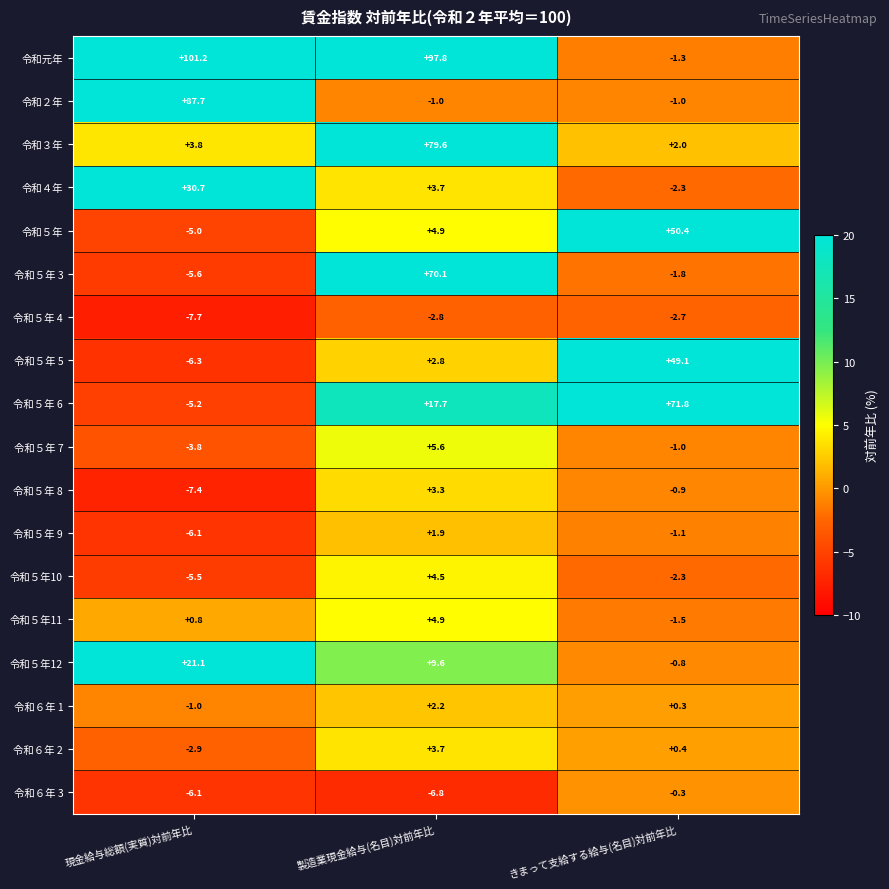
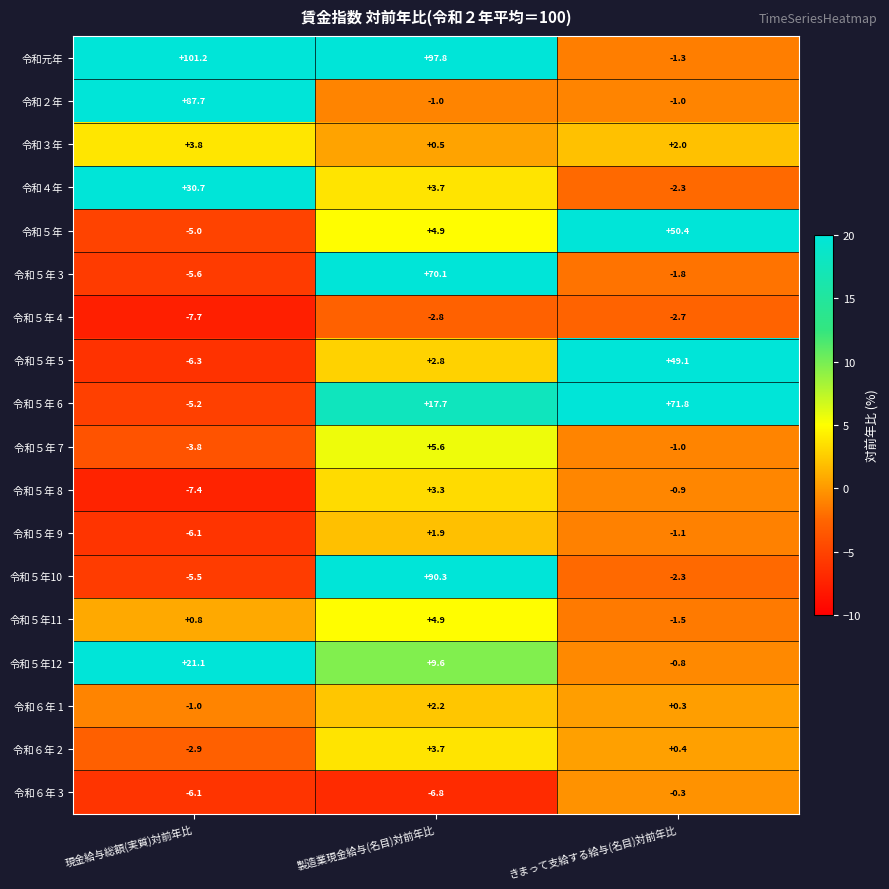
令和３年, 製造業現金給与(名目)対前年比: +79.6 -> +0.5
令和５年10, 製造業現金給与(名目)対前年比: +4.5 -> +90.3
